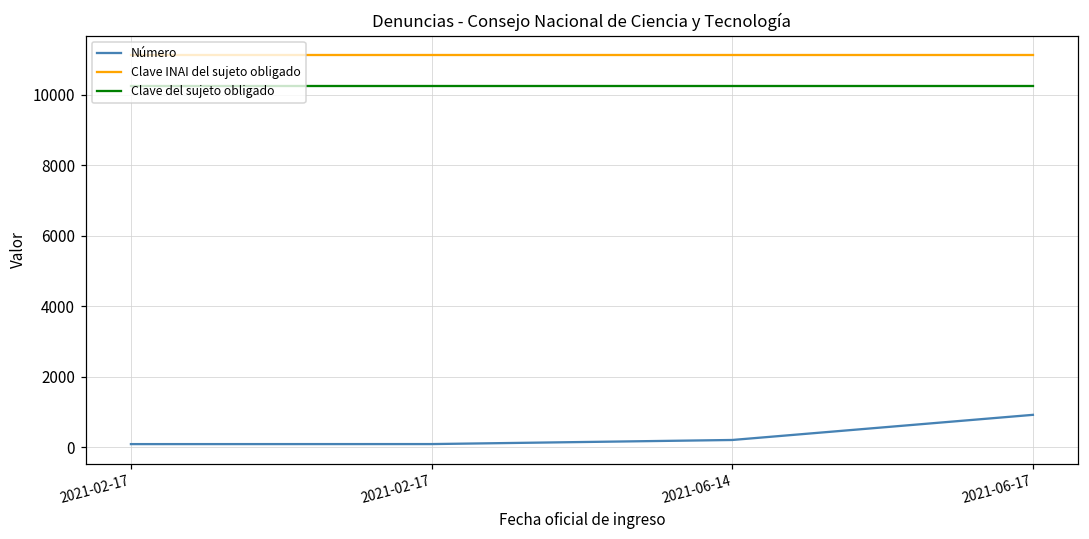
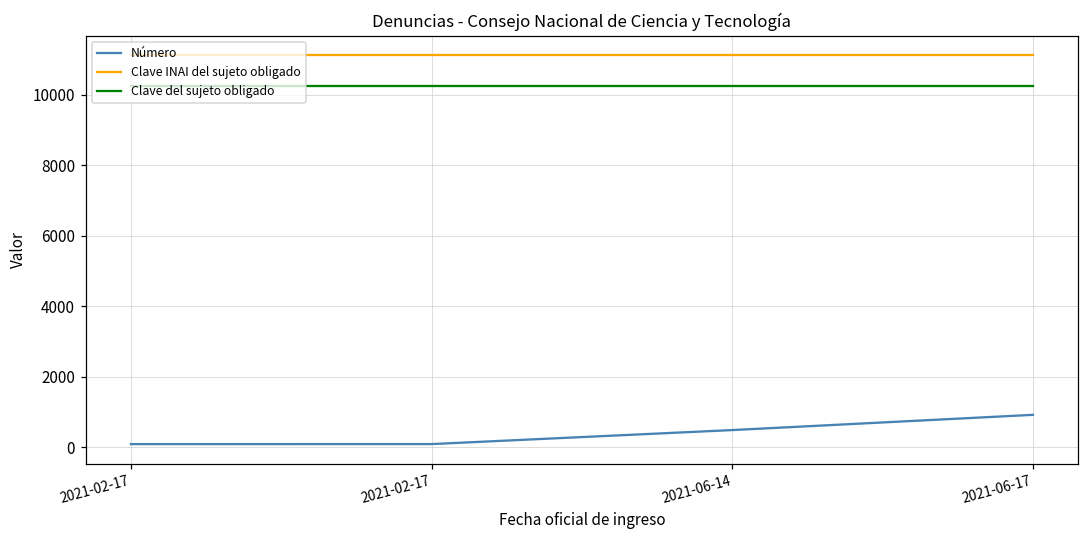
Número, 2021-06-14: 200 -> 500
